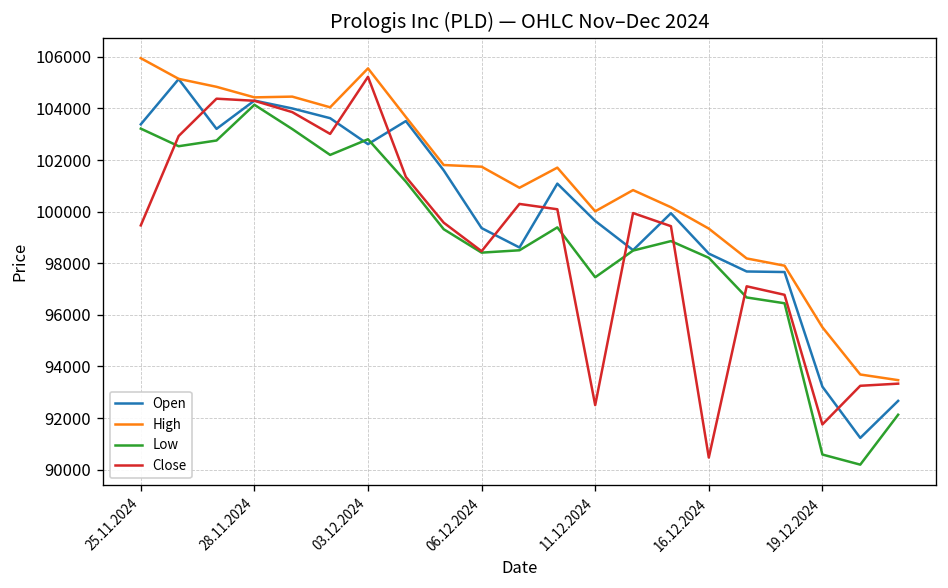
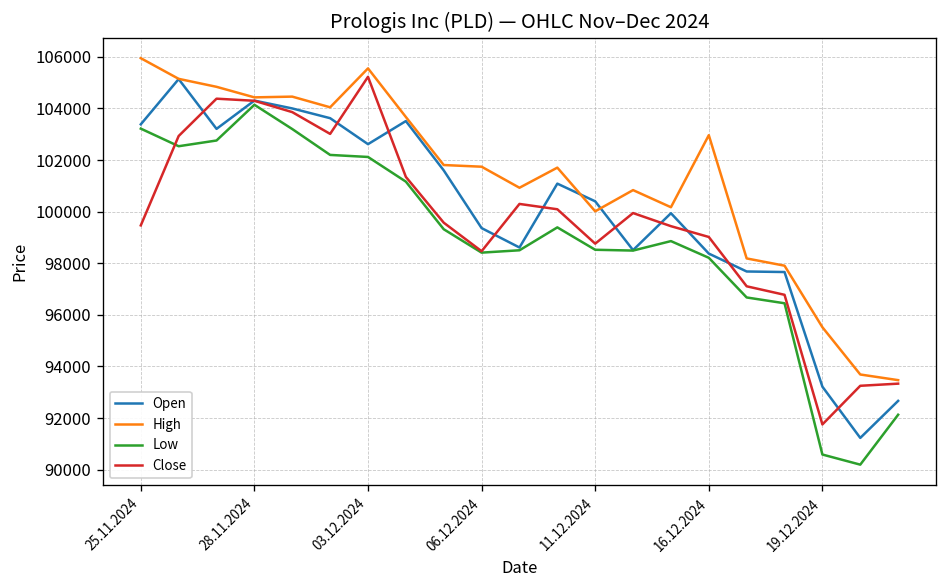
Low, 03.12.2024: 102800 -> 102100
Open, 11.12.2024: 99600 -> 100400
Low, 11.12.2024: 97500 -> 98500
Close, 11.12.2024: 92500 -> 98800
High, 16.12.2024: 99300 -> 103000
Close, 16.12.2024: 90500 -> 99000
